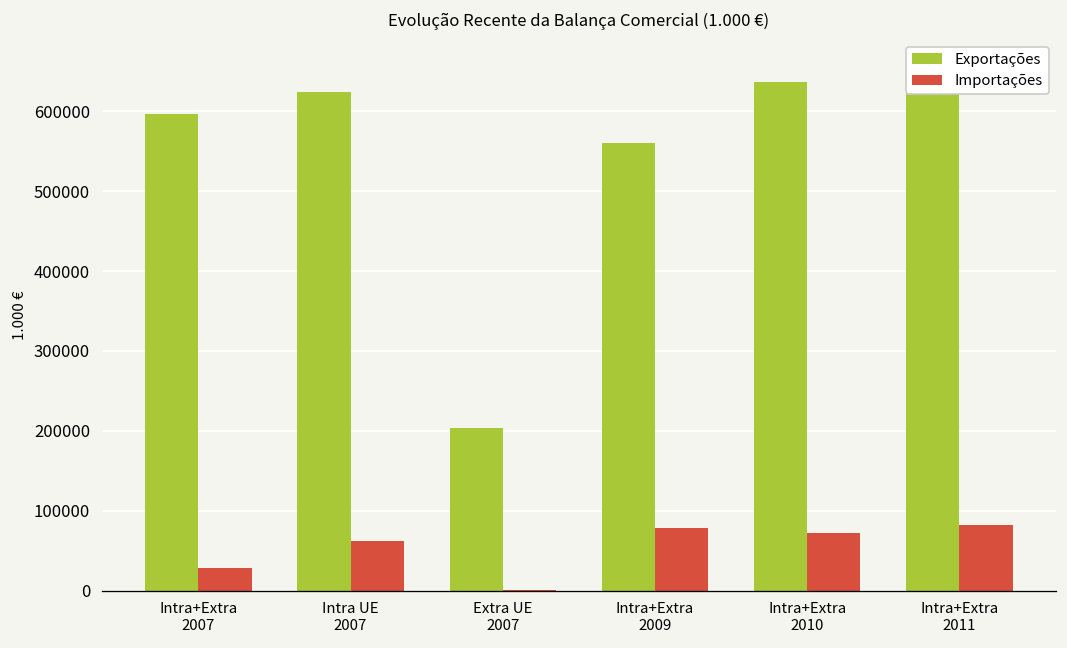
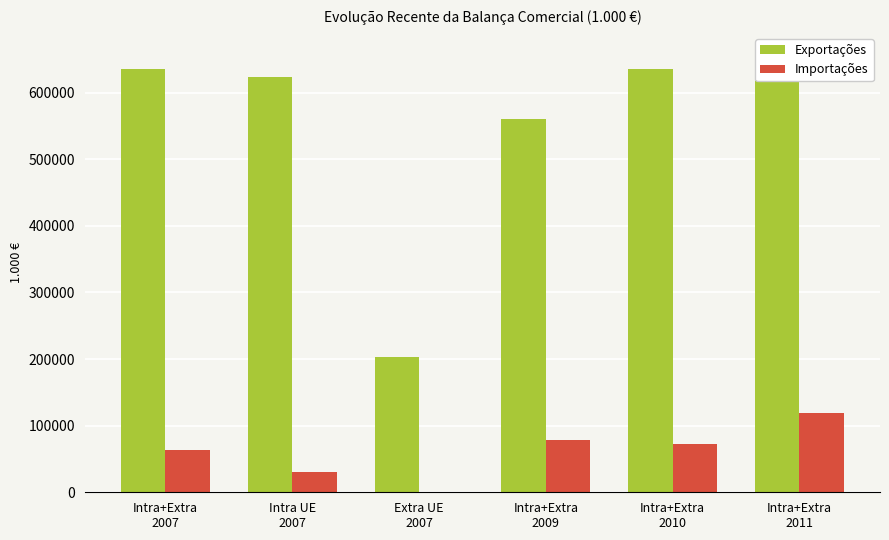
Exportações, Intra+Extra 2007: 600000 -> 630000
Importações, Intra+Extra 2007: 30000 -> 60000
Importações, Intra UE 2007: 60000 -> 30000
Importações, Intra+Extra 2011: 80000 -> 120000
